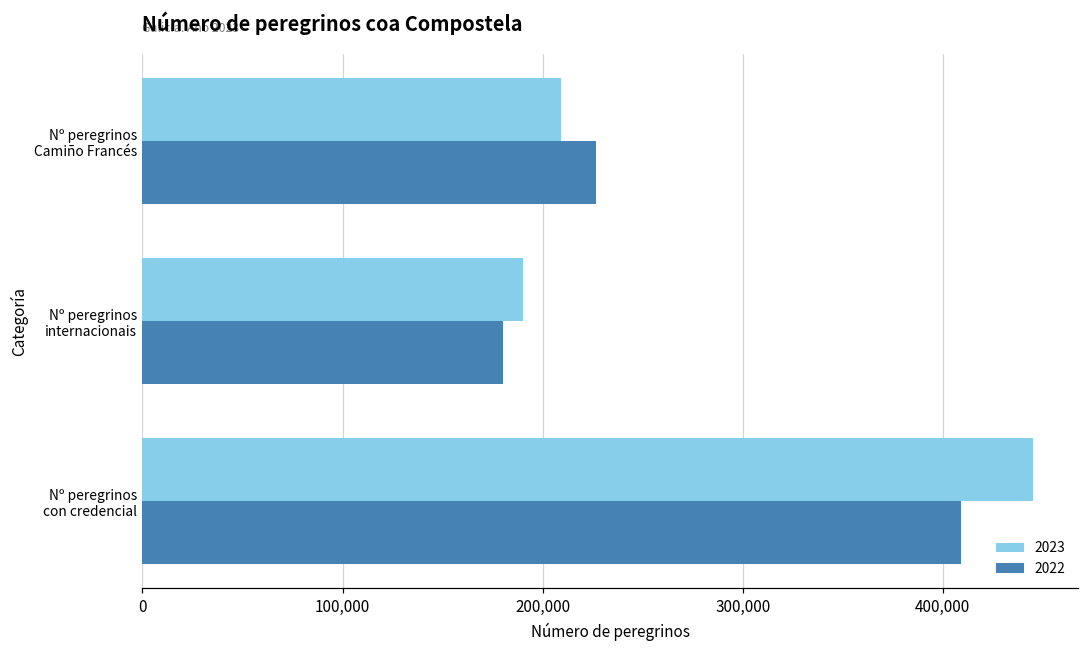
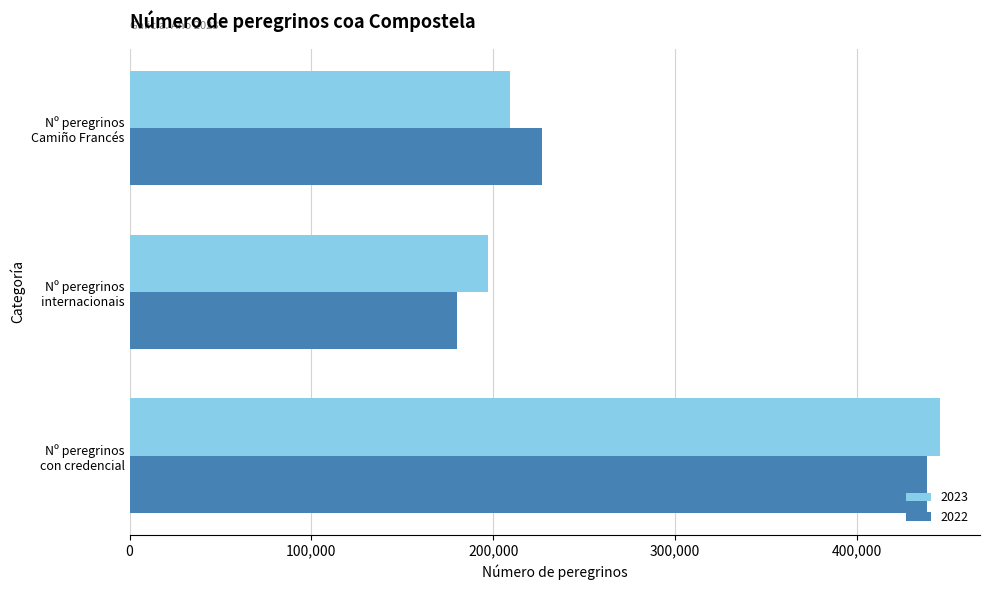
2023, Nº peregrinos internacionais: 190,000 -> 197,000
2022, Nº peregrinos con credencial: 409,000 -> 438,000
